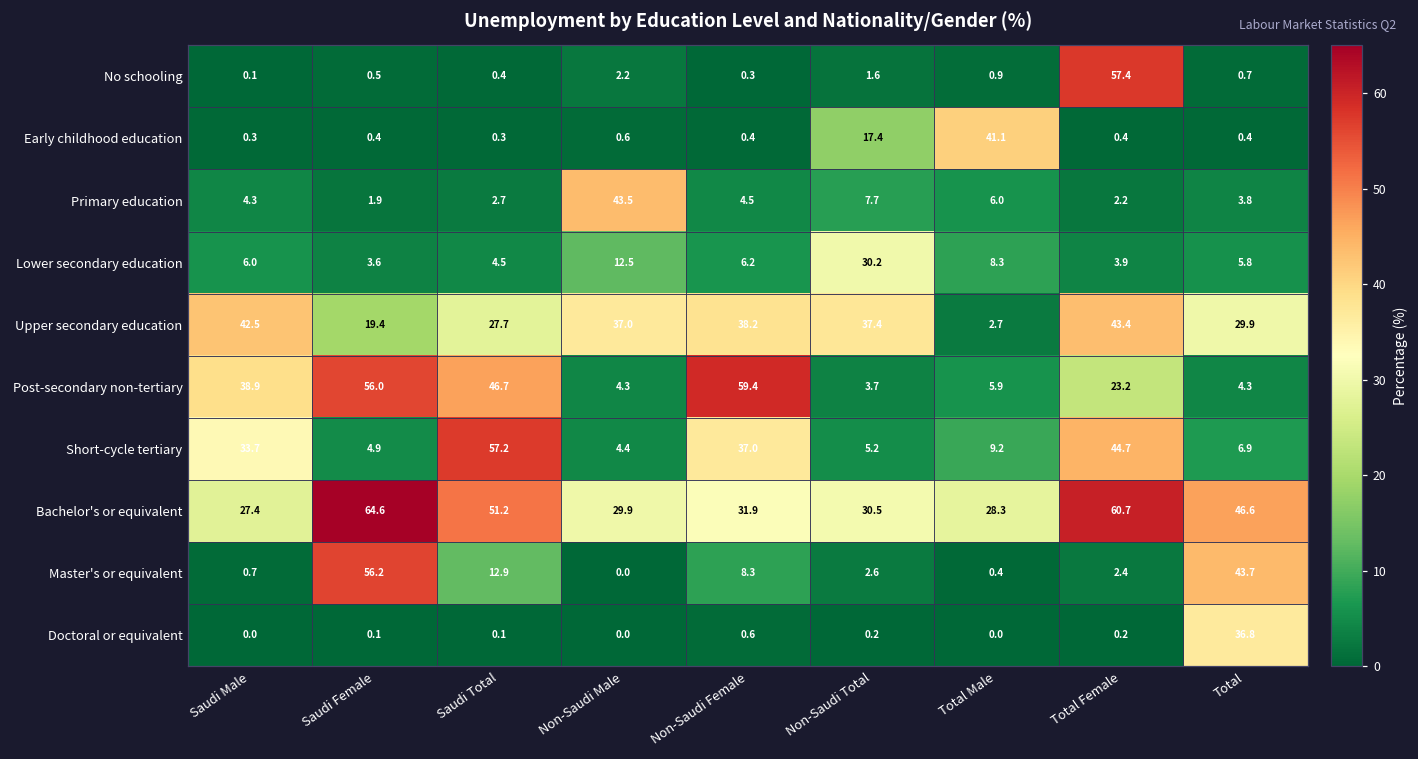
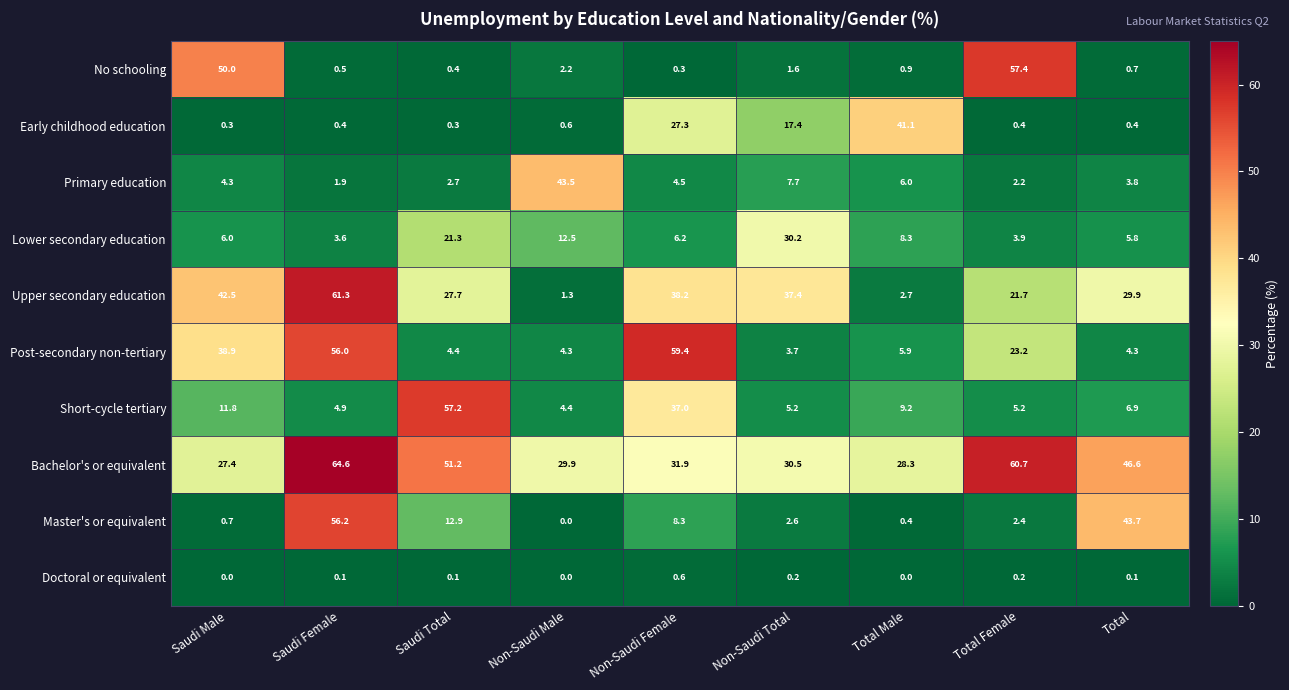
No schooling, Saudi Male: 0.1 -> 50.0
Early childhood education, Non-Saudi Female: 0.4 -> 27.3
Lower secondary education, Saudi Total: 4.5 -> 21.3
Upper secondary education, Saudi Female: 19.4 -> 61.3
Upper secondary education, Non-Saudi Male: 37.0 -> 1.3
Upper secondary education, Total Female: 43.4 -> 21.7
Post-secondary non-tertiary, Saudi Total: 46.7 -> 4.4
Short-cycle tertiary, Saudi Male: 33.7 -> 11.8
Short-cycle tertiary, Total Female: 44.7 -> 5.2
Doctoral or equivalent, Total: 36.8 -> 0.1
